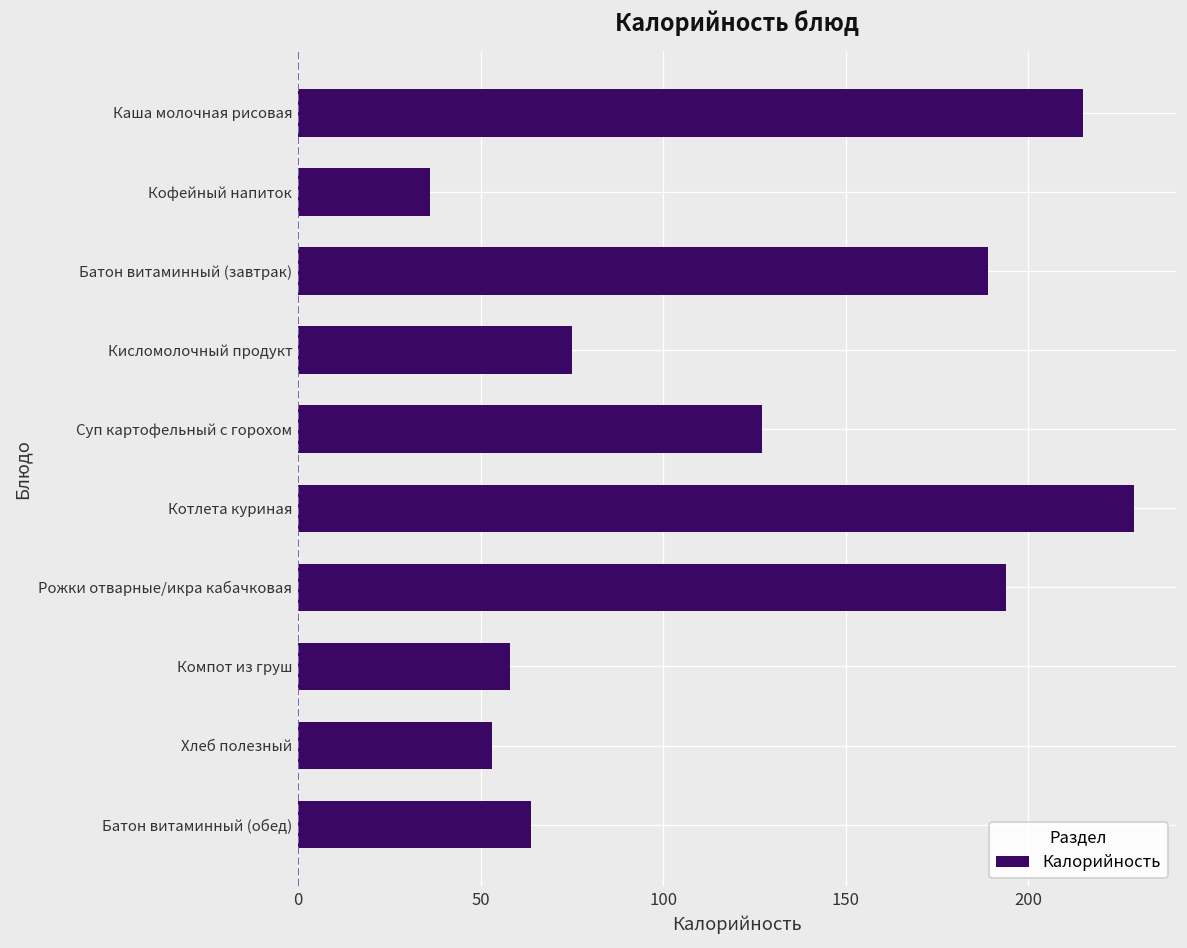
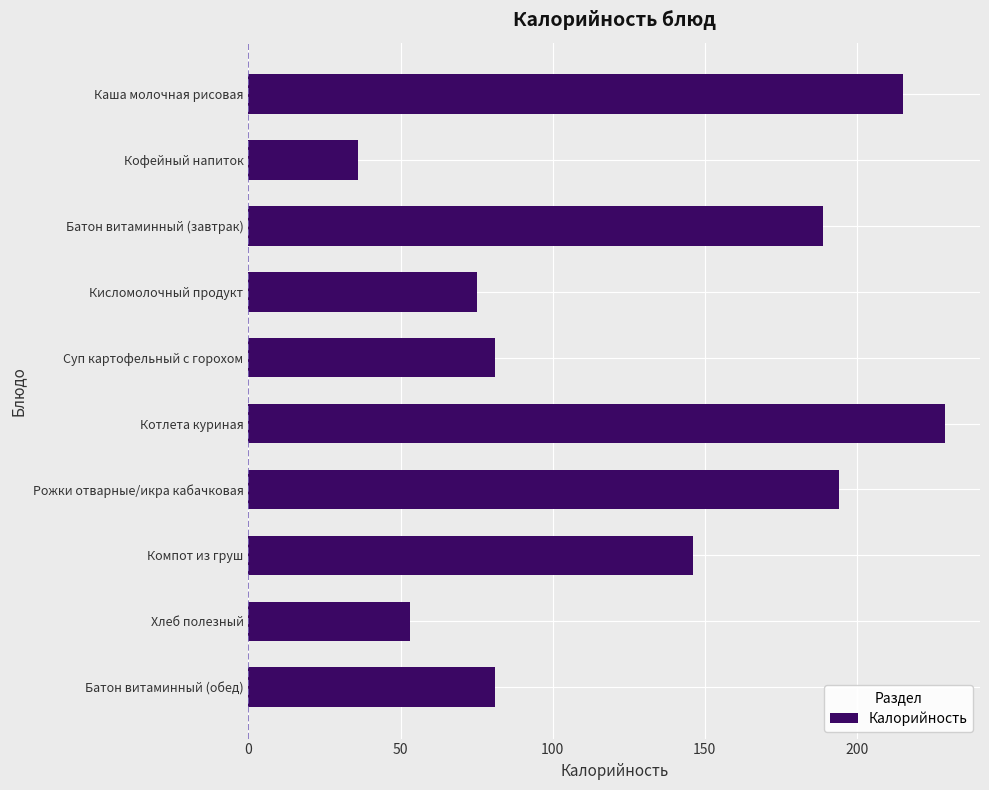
Суп картофельный с горохом: 127 -> 81
Компот из груш: 58 -> 146
Батон витаминный (обед): 64 -> 81
